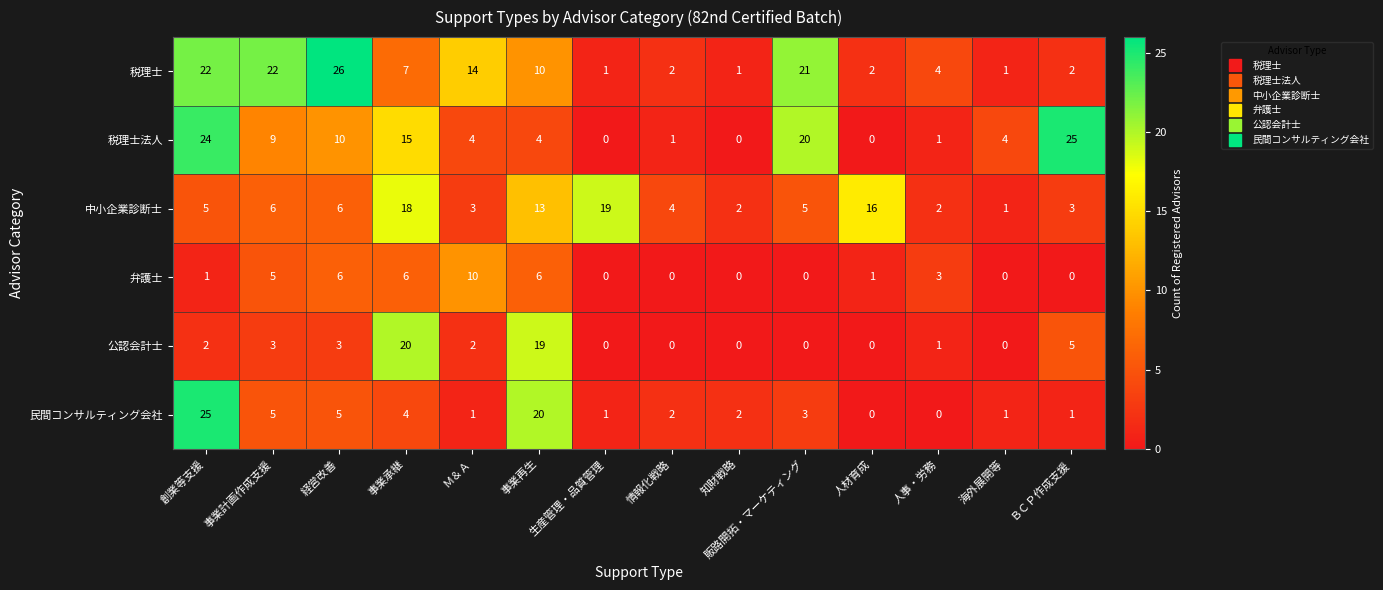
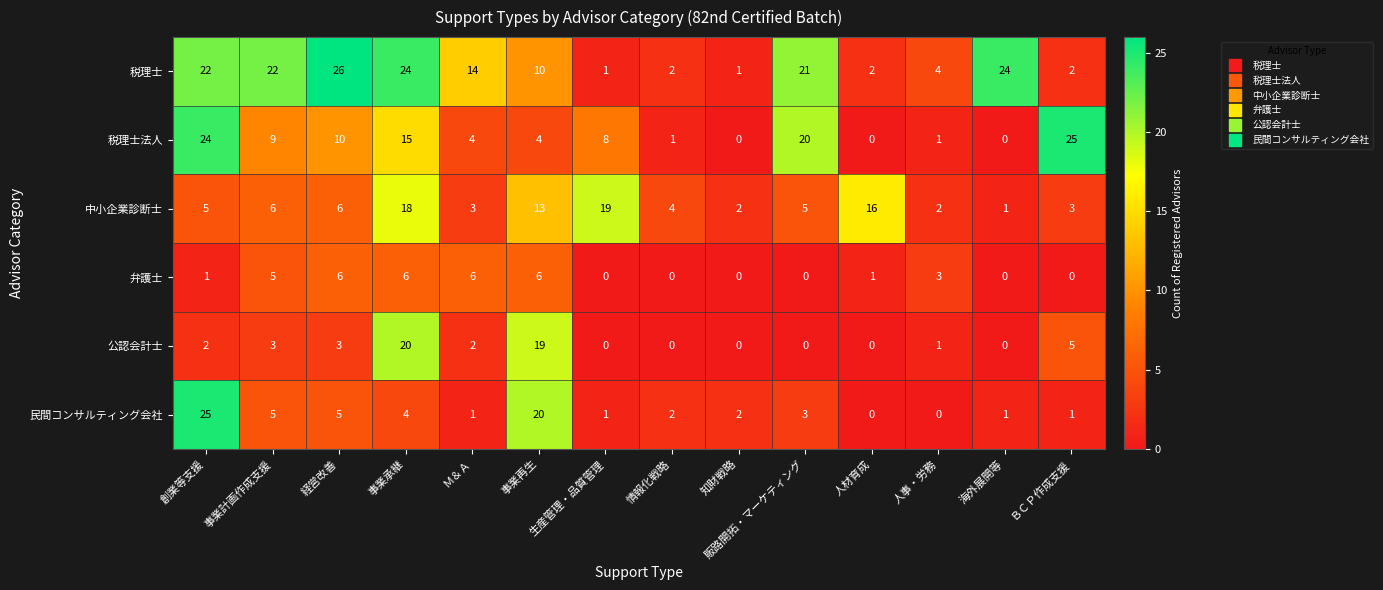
税理士, 事業承継: 7 -> 24
税理士, 海外展開等: 1 -> 24
税理士法人, 生産管理・品質管理: 0 -> 8
税理士法人, 海外展開等: 4 -> 0
弁護士, Ｍ＆Ａ: 10 -> 6
